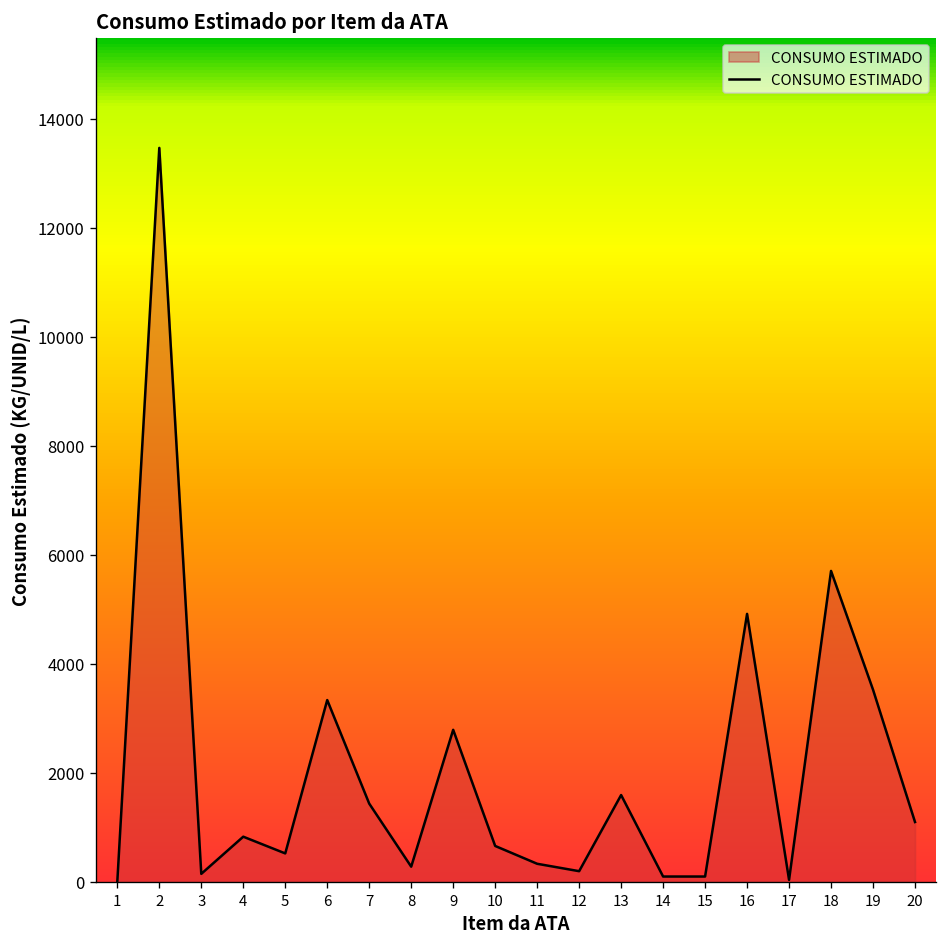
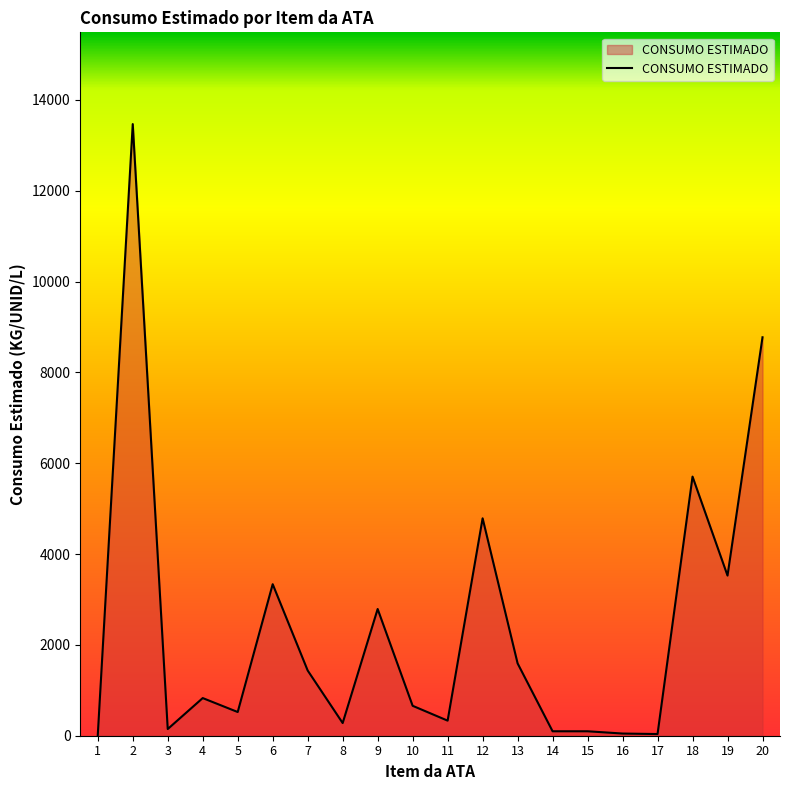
12: 200 -> 4800
16: 4900 -> 0
20: 1100 -> 8800
